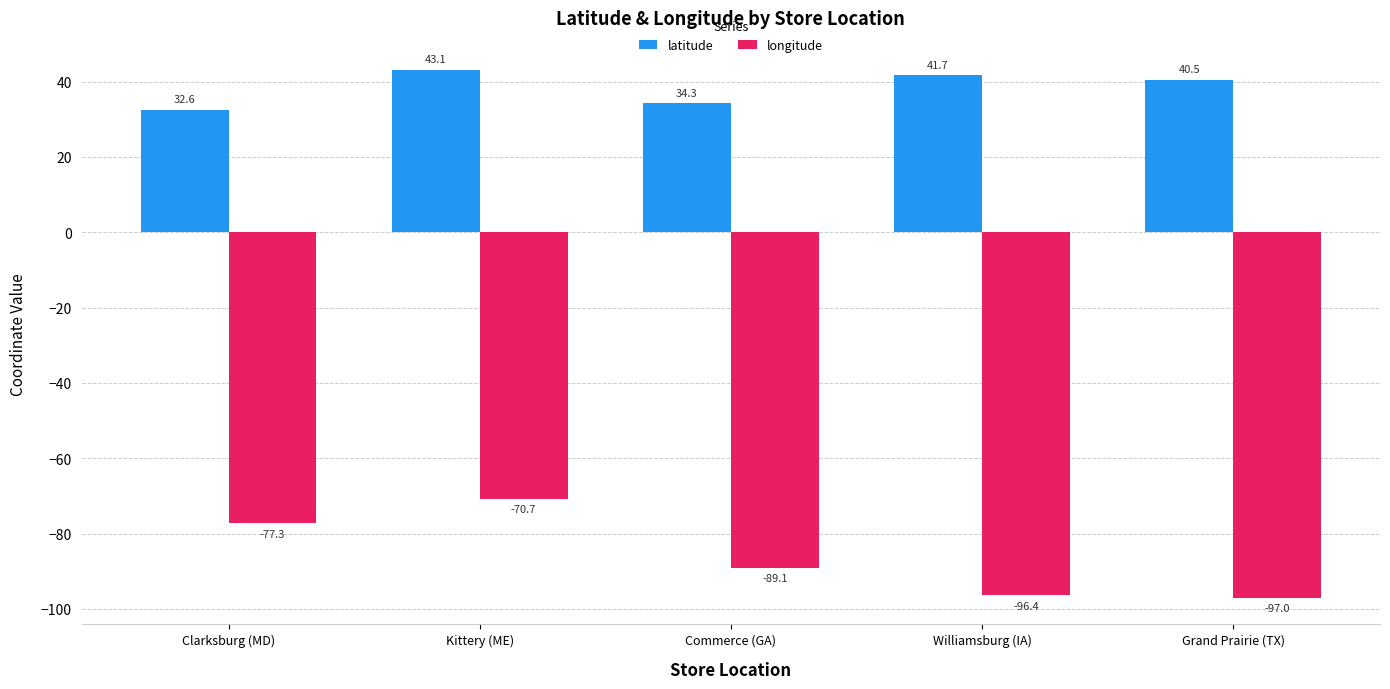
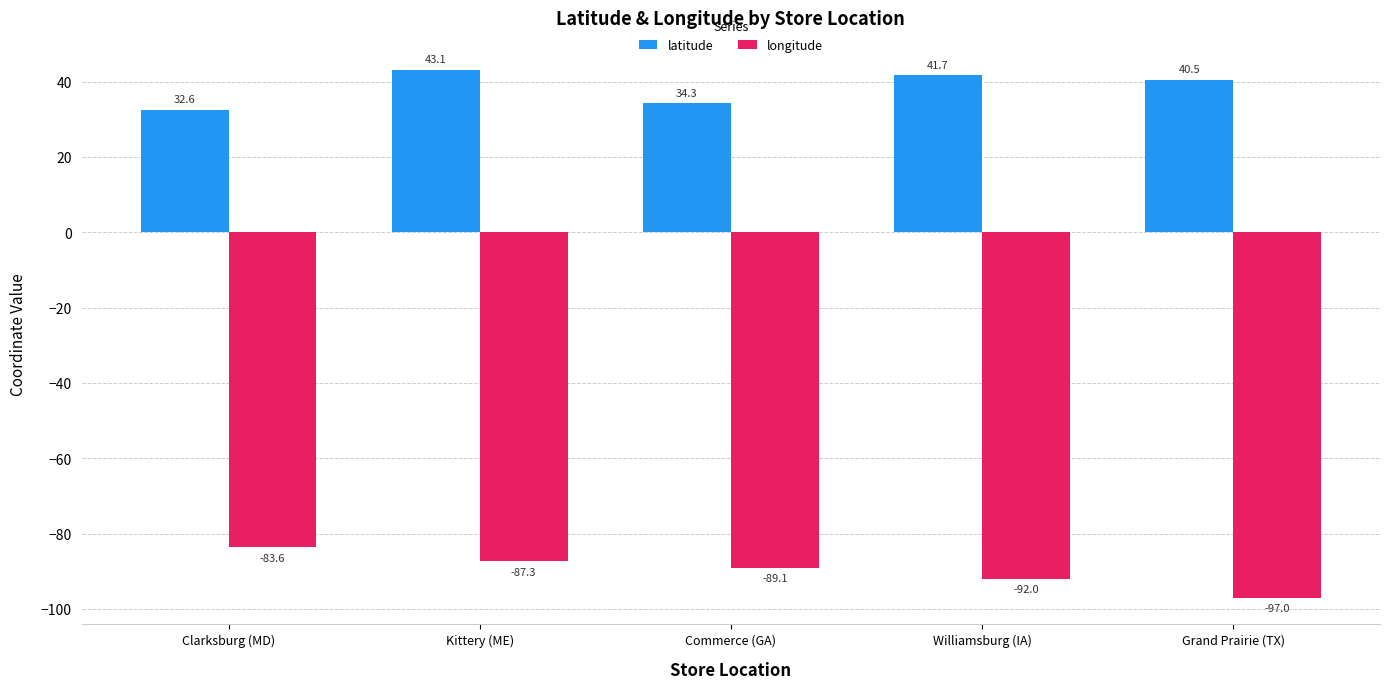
longitude, Clarksburg (MD): -77.3 -> -83.6
longitude, Kittery (ME): -70.7 -> -87.3
longitude, Williamsburg (IA): -96.4 -> -92.0
